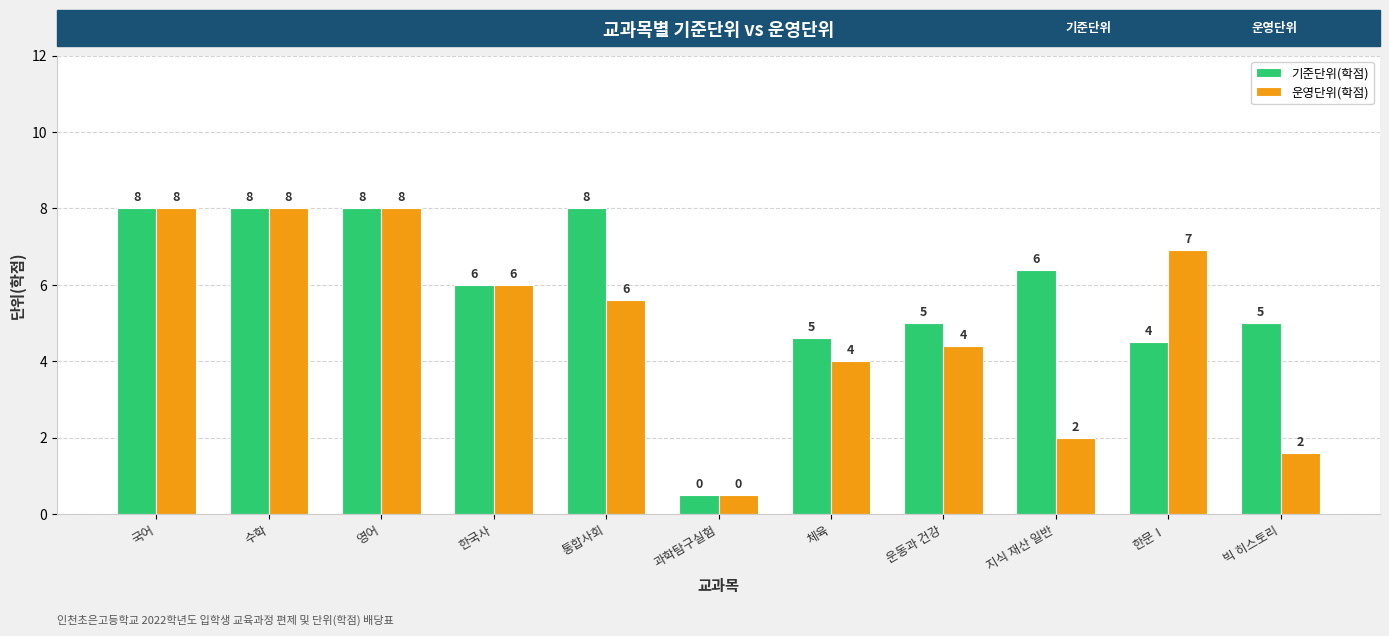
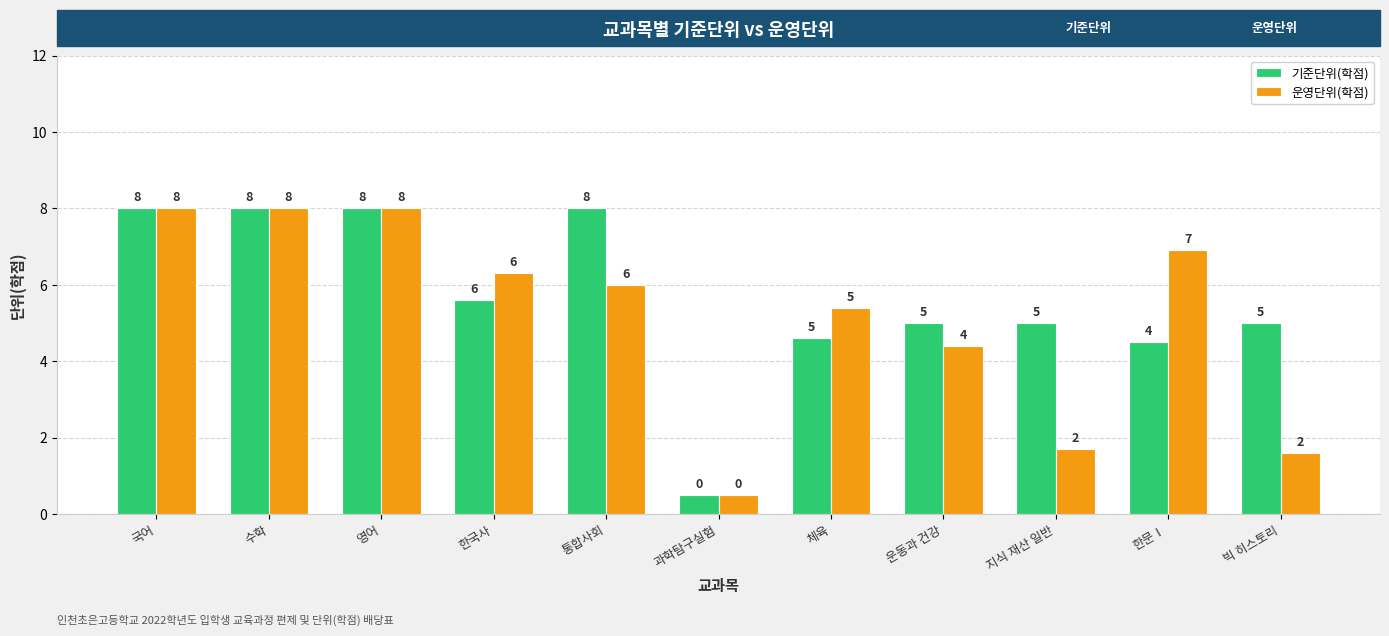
기준단위(학점), 한국사: 6.0 -> 5.6
운영단위(학점), 한국사: 6.0 -> 6.3
운영단위(학점), 통합사회: 5.6 -> 6.0
운영단위(학점), 체육: 4 -> 5
기준단위(학점), 지식 재산 일반: 6 -> 5
운영단위(학점), 지식 재산 일반: 2.0 -> 1.7
